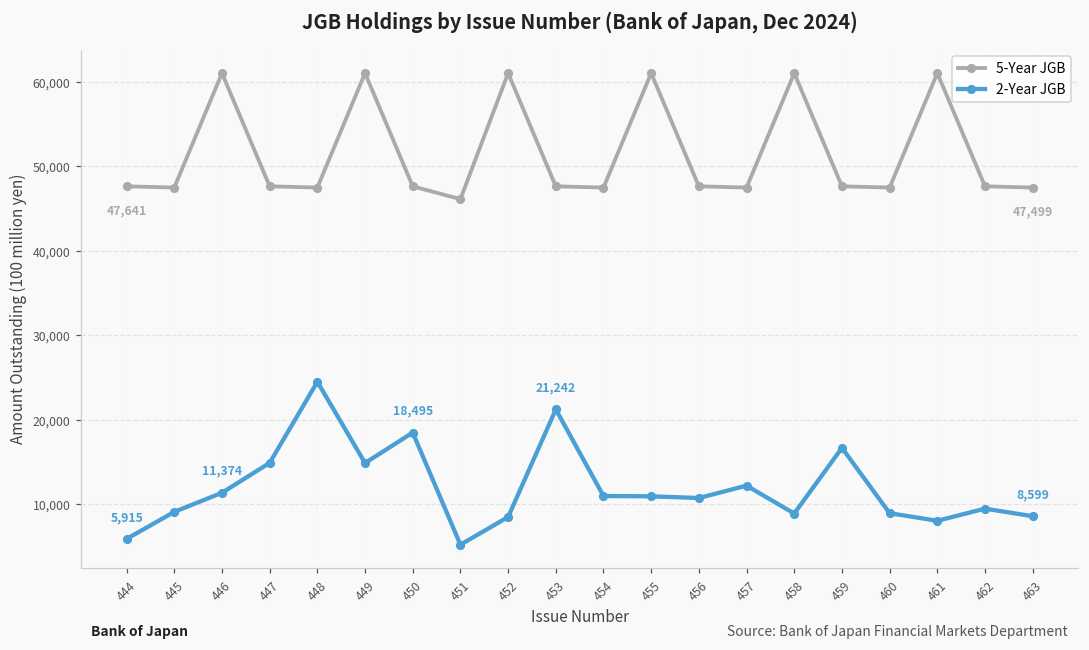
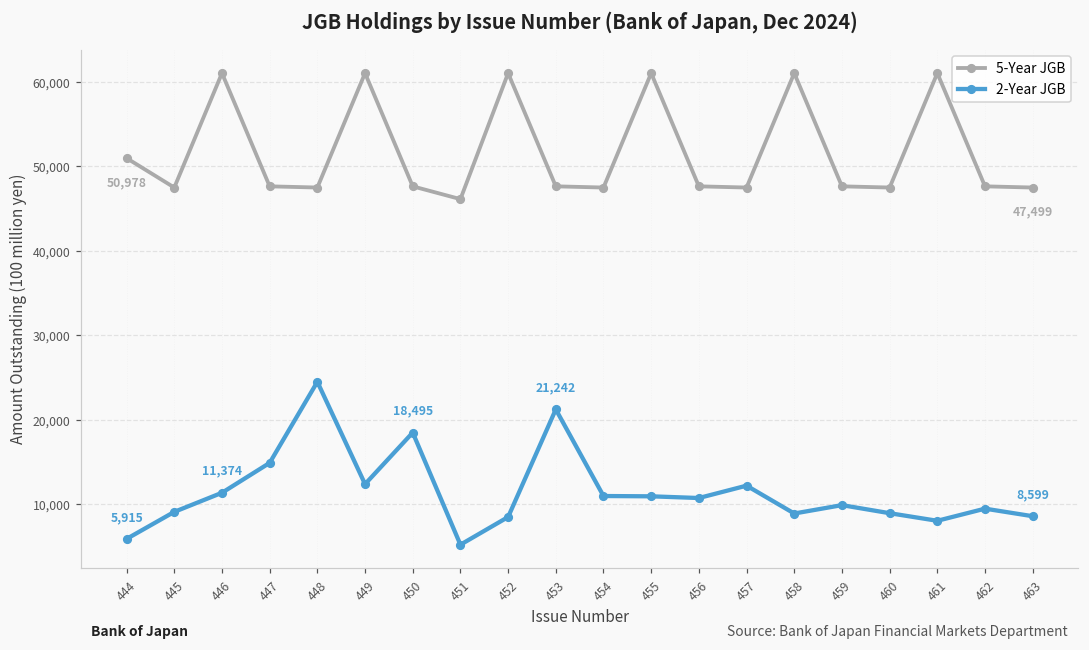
5-Year JGB, 444: 47,641 -> 50,978
2-Year JGB, 449: 15,000 -> 12,000
2-Year JGB, 459: 17,000 -> 10,000
